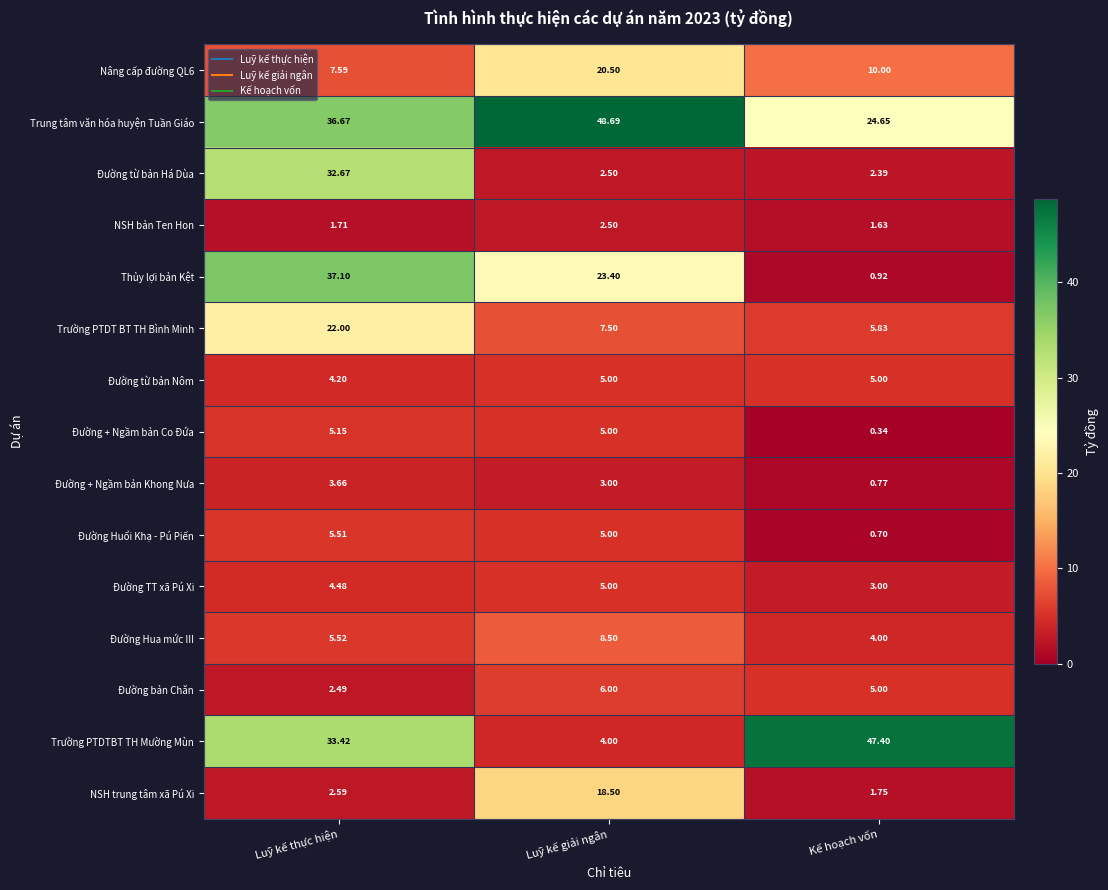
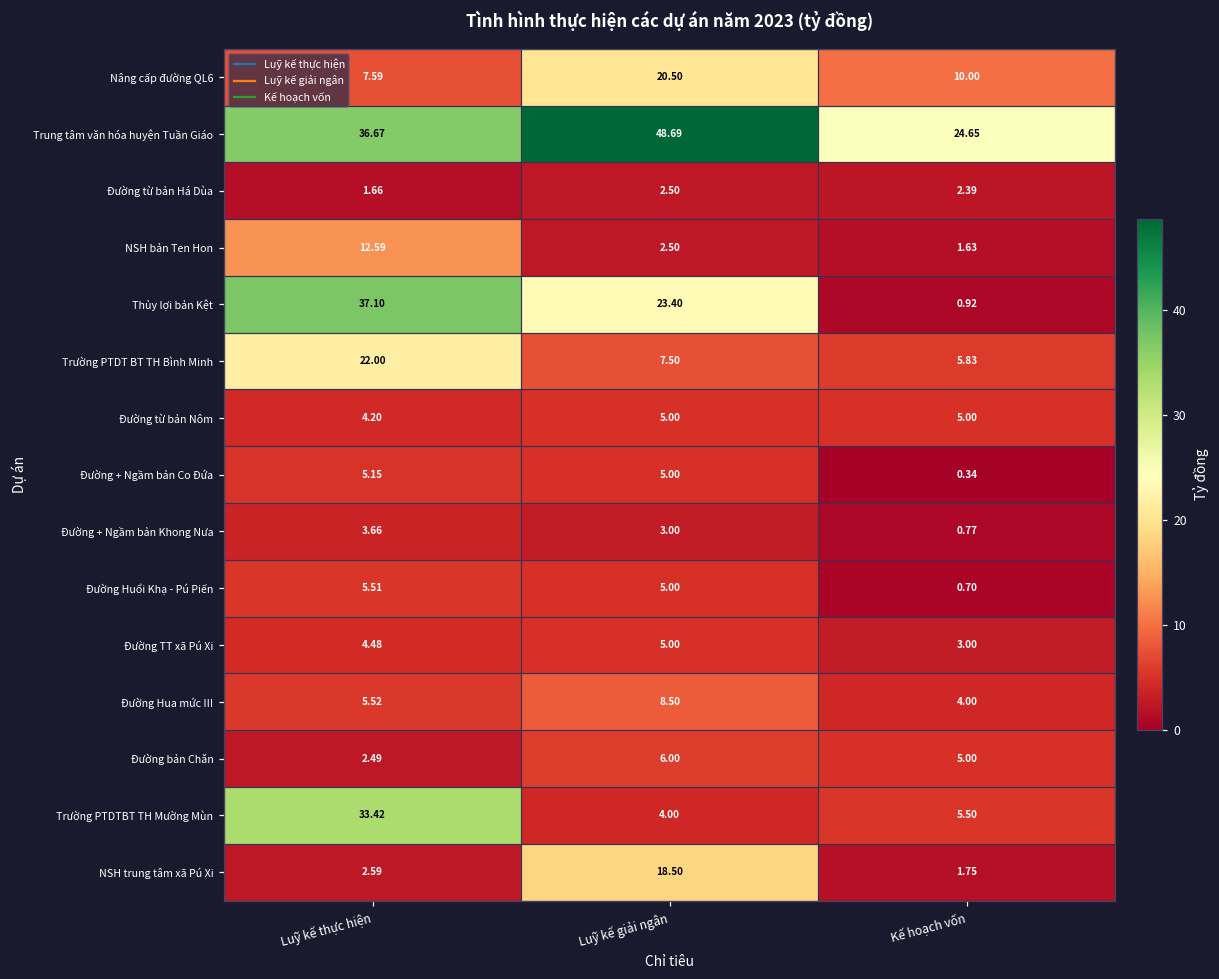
Đường từ bản Há Dùa, Luỹ kế thực hiện: 32.67 -> 1.66
NSH bản Ten Hon, Luỹ kế thực hiện: 1.71 -> 12.59
Trường PTDTBT TH Mường Mùn, Kế hoạch vốn: 47.40 -> 5.50
